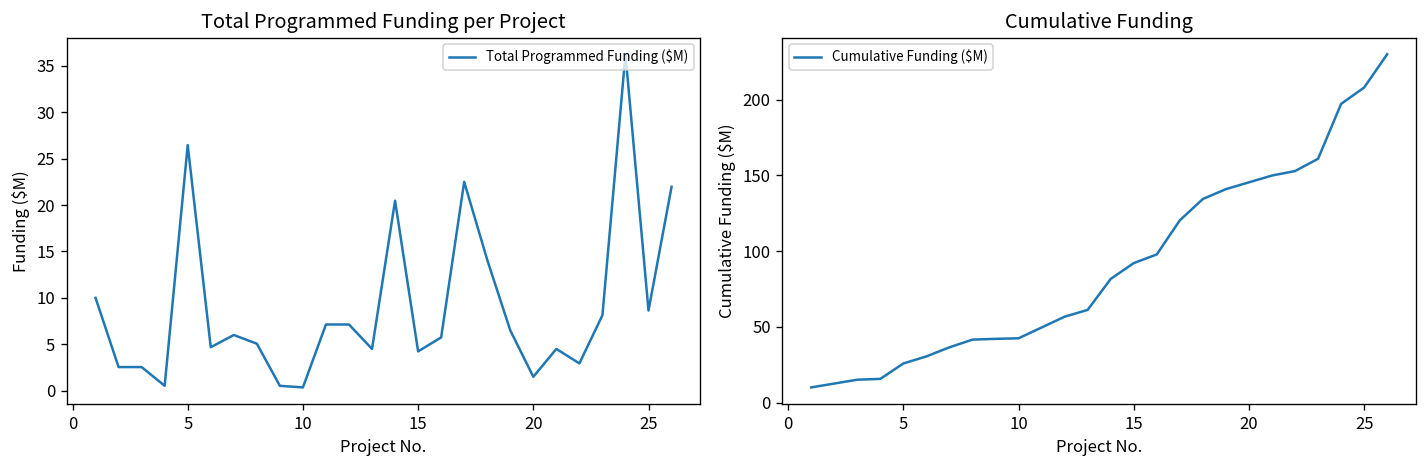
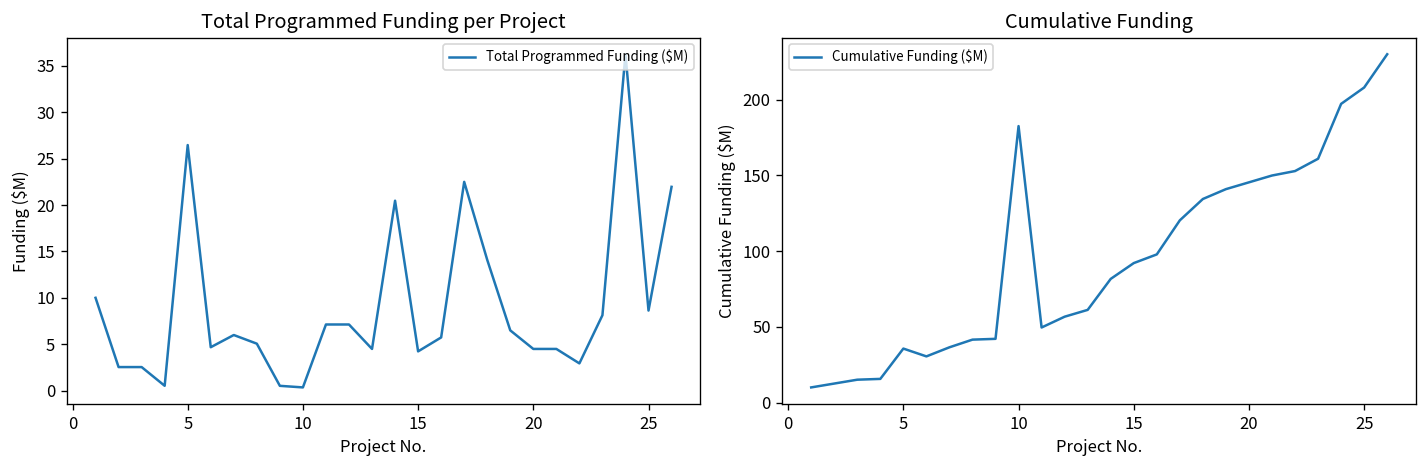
Total Programmed Funding per Project, 20: 2 -> 5
Cumulative Funding, 5: 26 -> 36
Cumulative Funding, 10: 42 -> 183
